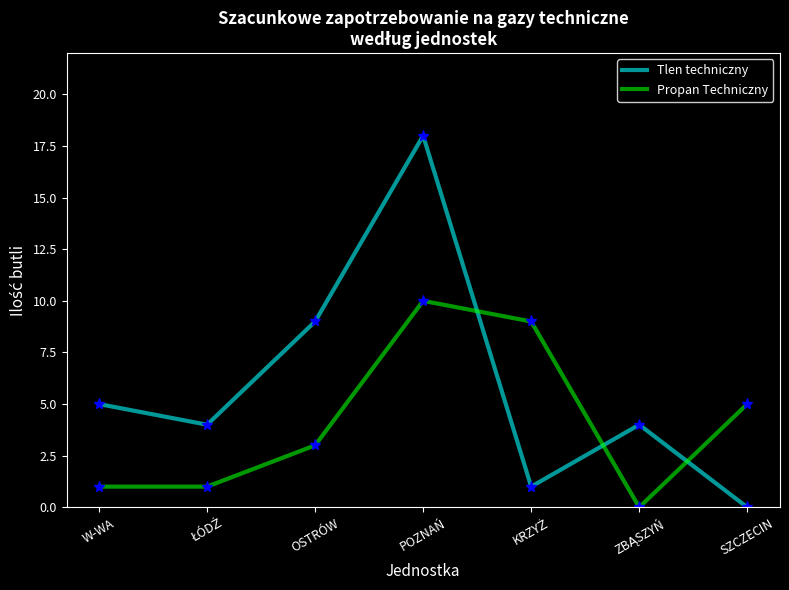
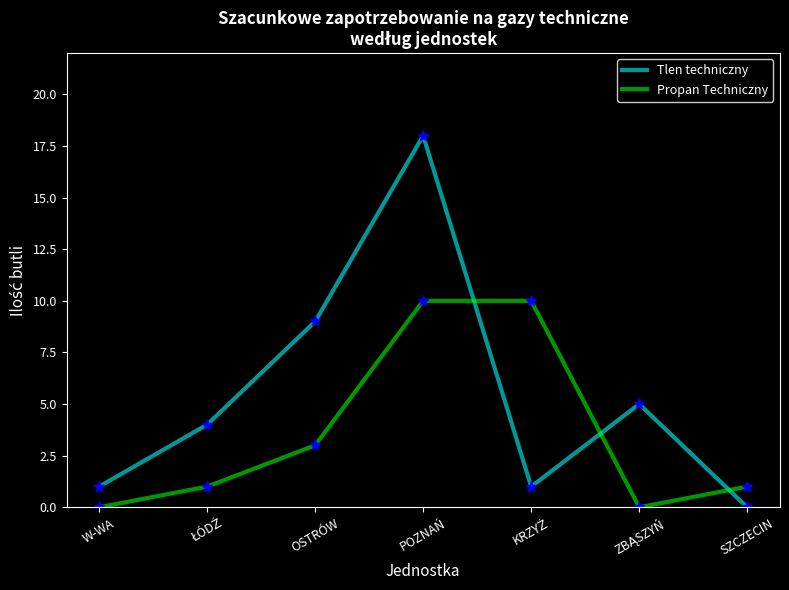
Tlen techniczny, W-WA: 5 -> 1
Propan Techniczny, W-WA: 1 -> 0
Propan Techniczny, KRZYŻ: 9 -> 10
Tlen techniczny, ZBĄSZYŃ: 4 -> 5
Propan Techniczny, SZCZECIN: 5 -> 1
